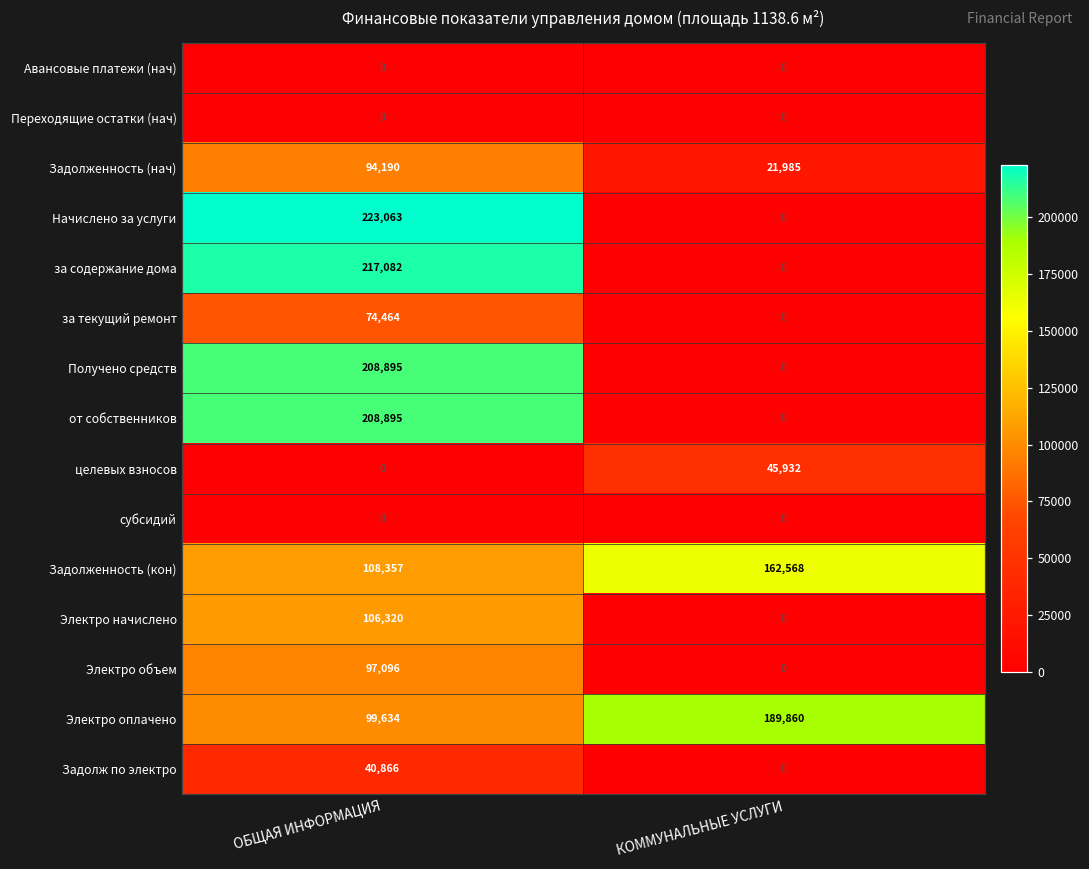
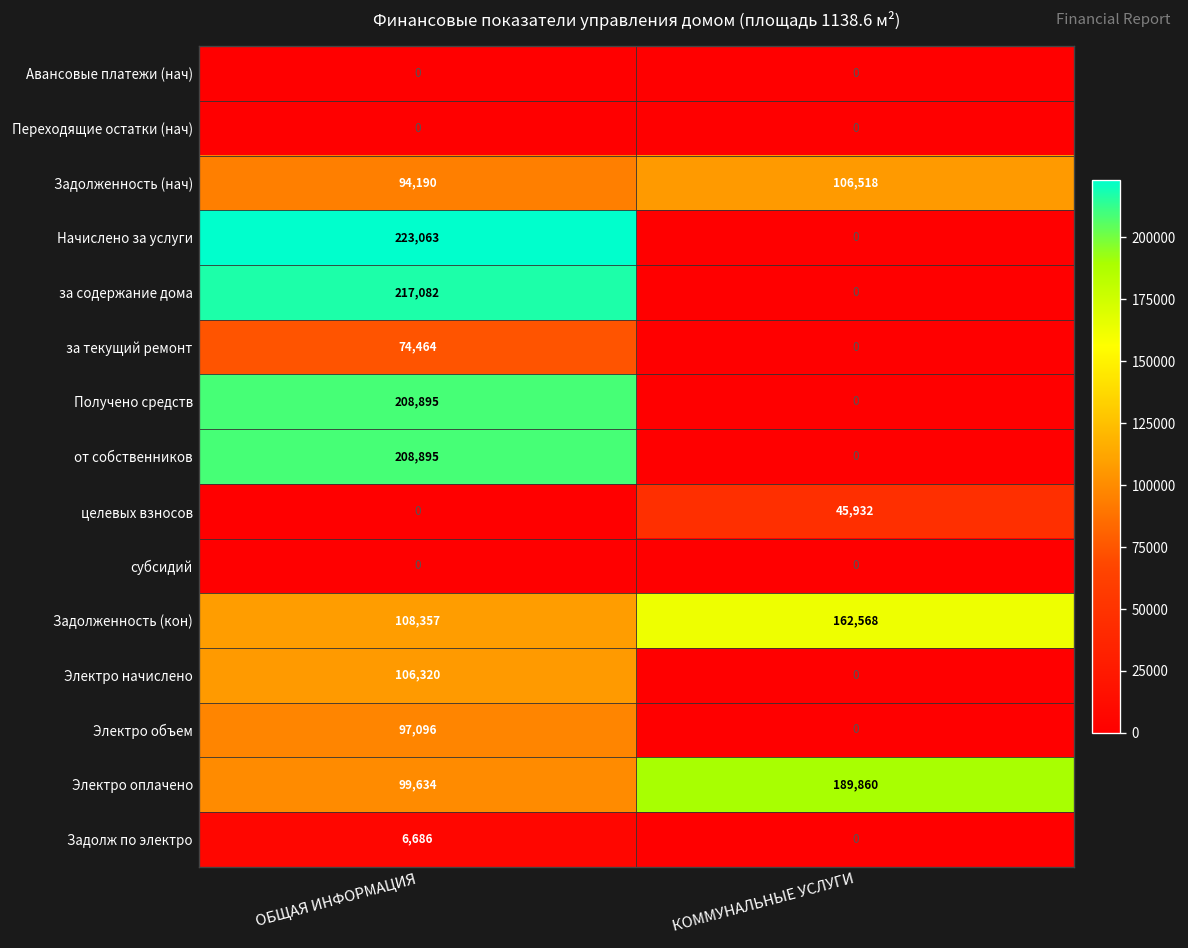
Задолженность (нач), КОММУНАЛЬНЫЕ УСЛУГИ: 21,985 -> 106,518
Задолж по электро, ОБЩАЯ ИНФОРМАЦИЯ: 40,866 -> 6,686
